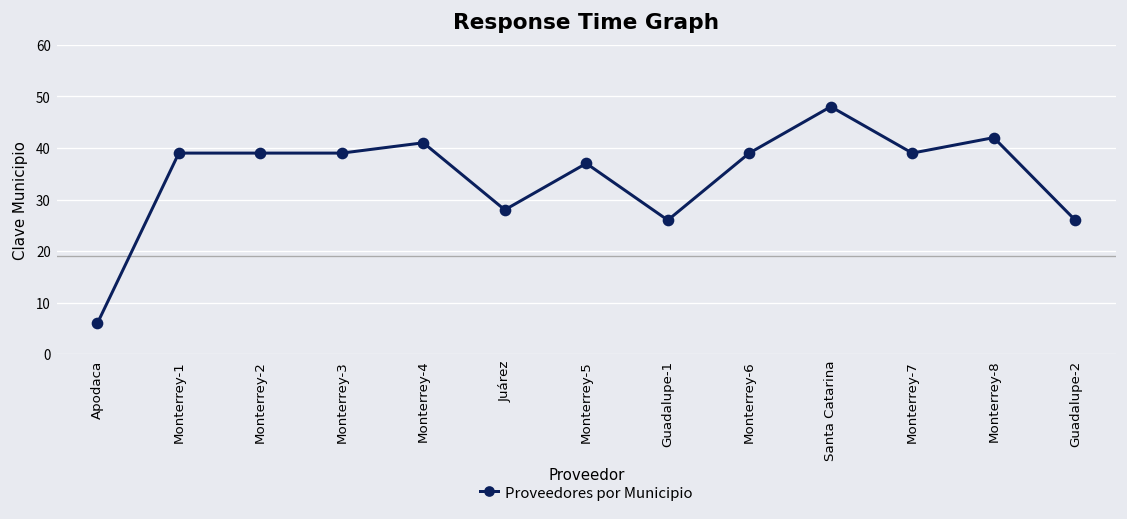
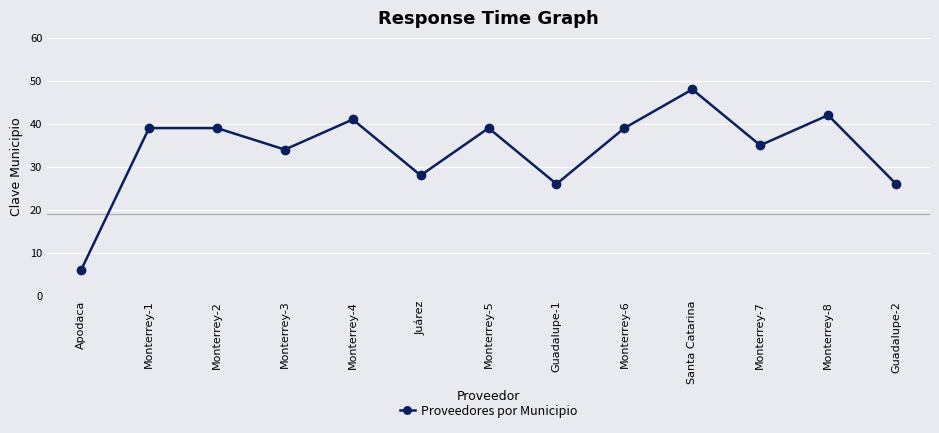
Monterrey-3: 39 -> 34
Monterrey-5: 37 -> 39
Monterrey-7: 39 -> 35
